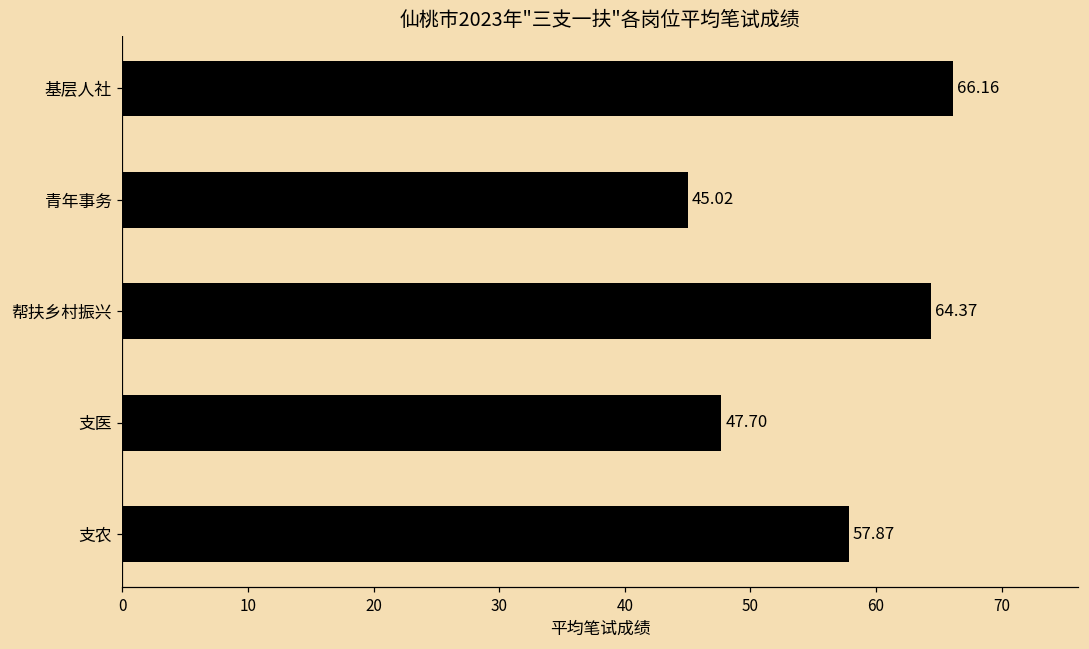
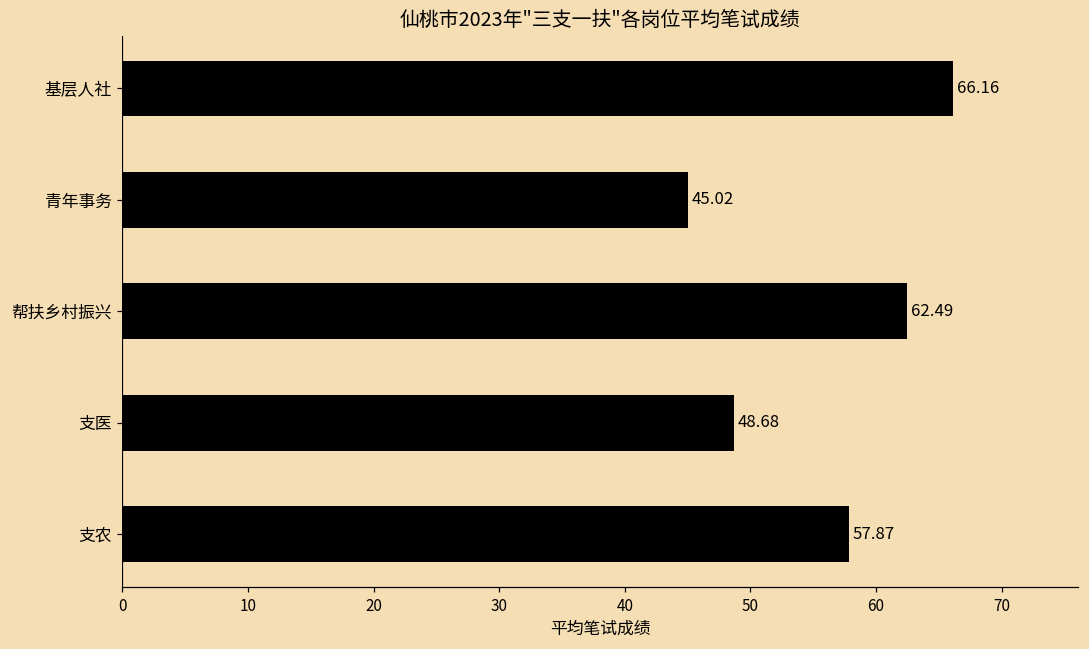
帮扶乡村振兴: 64.37 -> 62.49
支医: 47.70 -> 48.68
